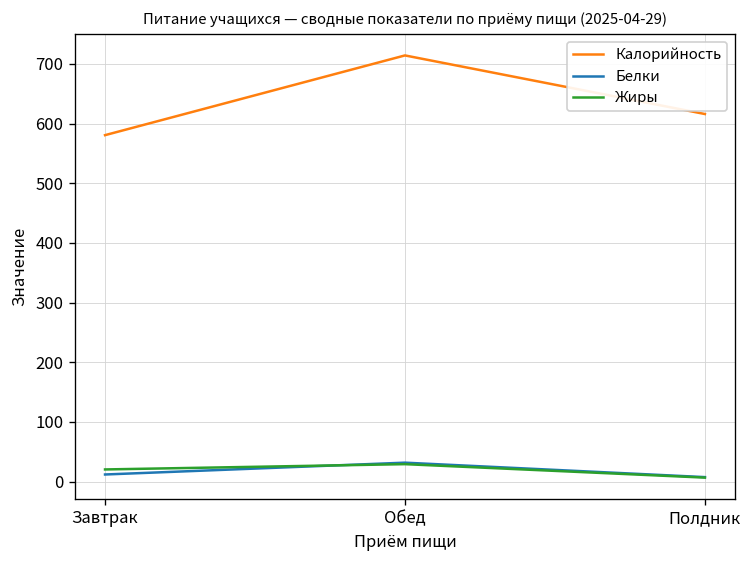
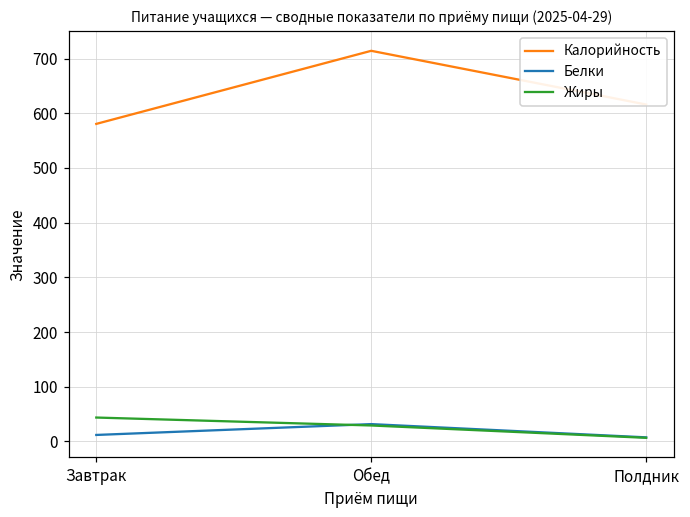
Жиры, Завтрак: 20 -> 40
